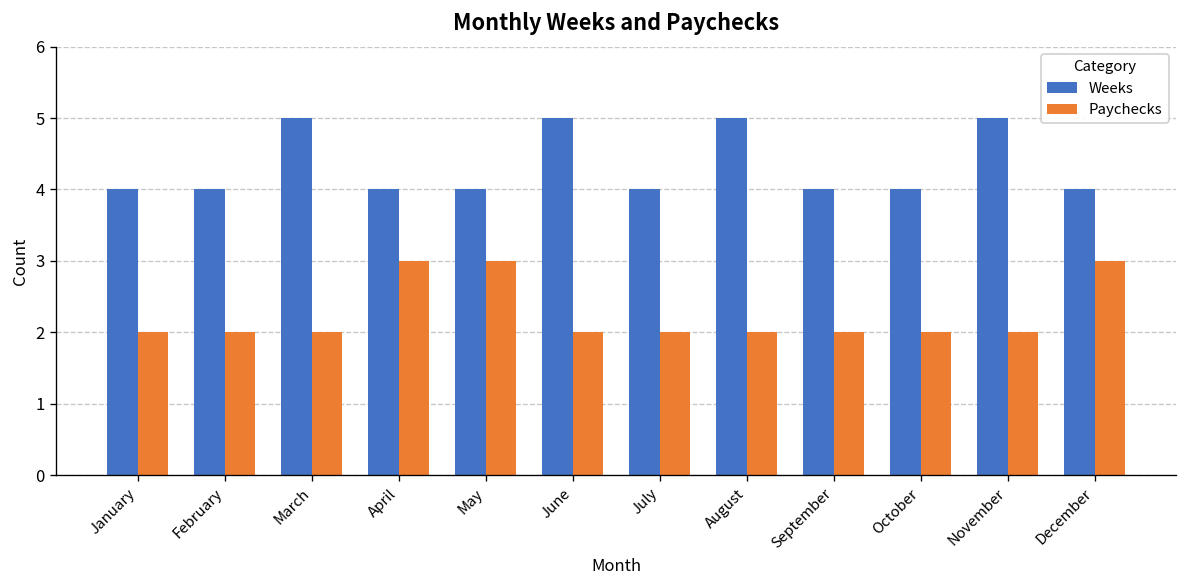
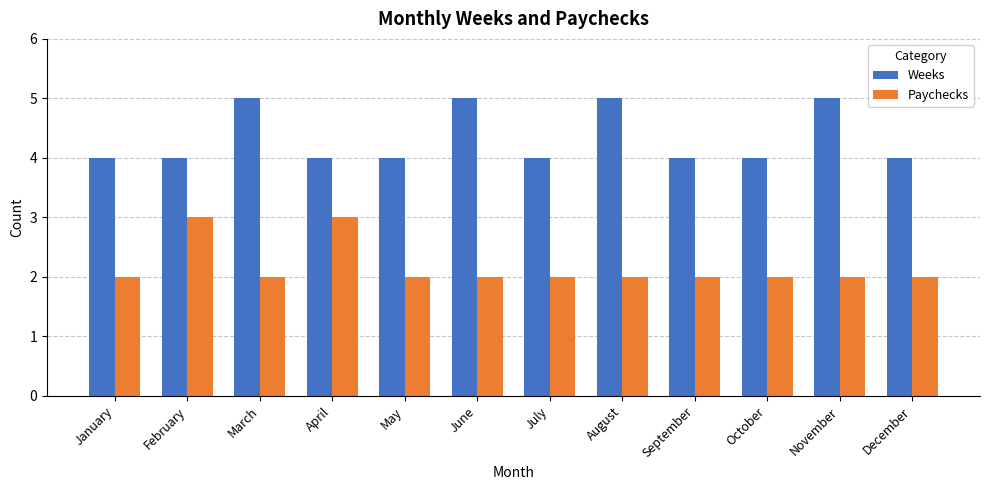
Paychecks, February: 2 -> 3
Paychecks, May: 3 -> 2
Paychecks, December: 3 -> 2
